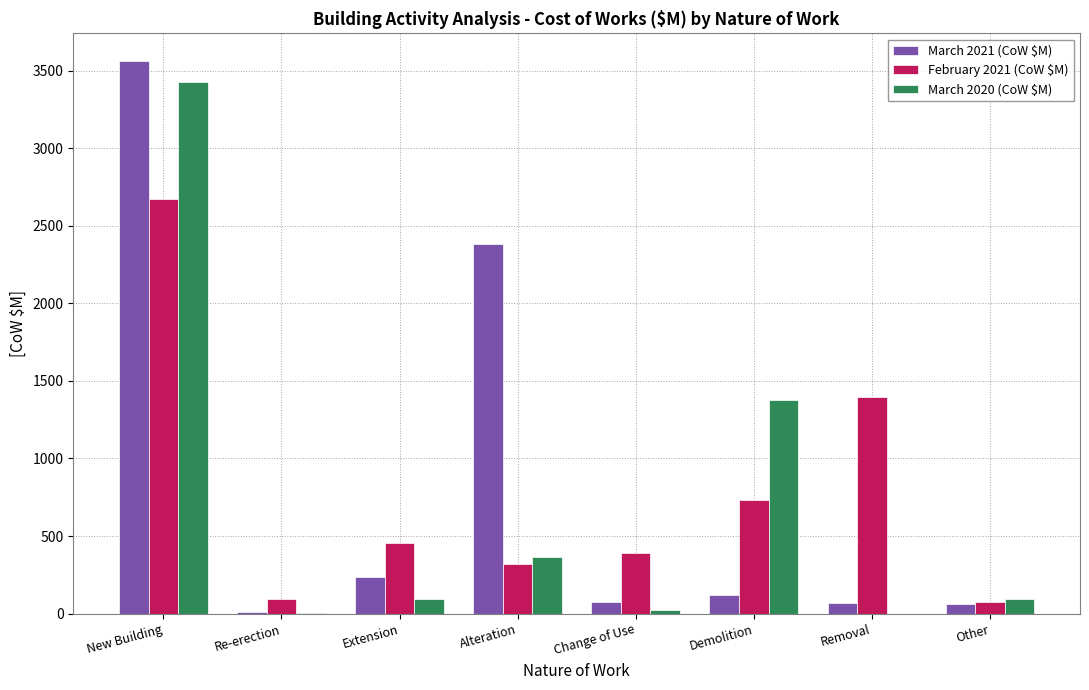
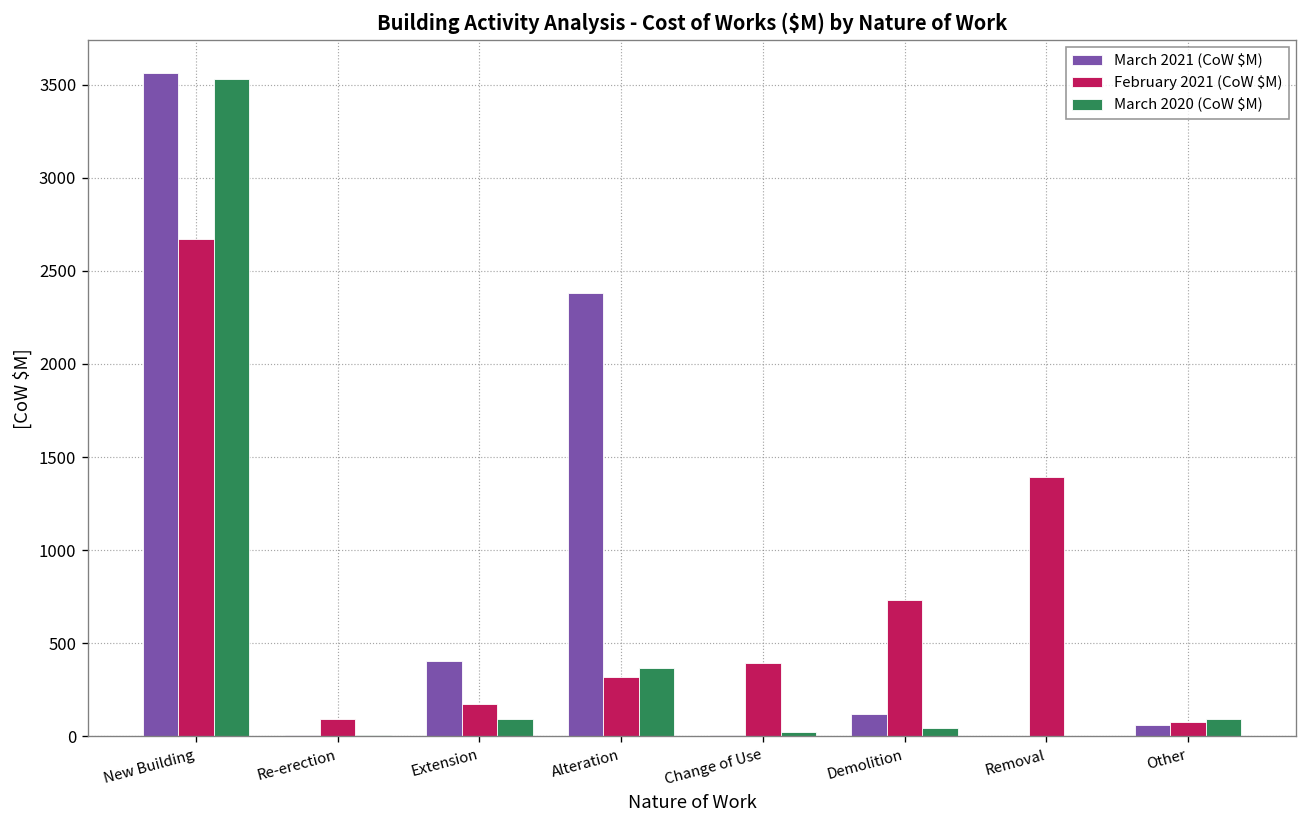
March 2020 (CoW $M), New Building: 3420 -> 3530
March 2021 (CoW $M), Extension: 230 -> 410
February 2021 (CoW $M), Extension: 460 -> 180
March 2021 (CoW $M), Change of Use: 80 -> 10
March 2020 (CoW $M), Demolition: 1380 -> 50
March 2021 (CoW $M), Removal: 70 -> 0
